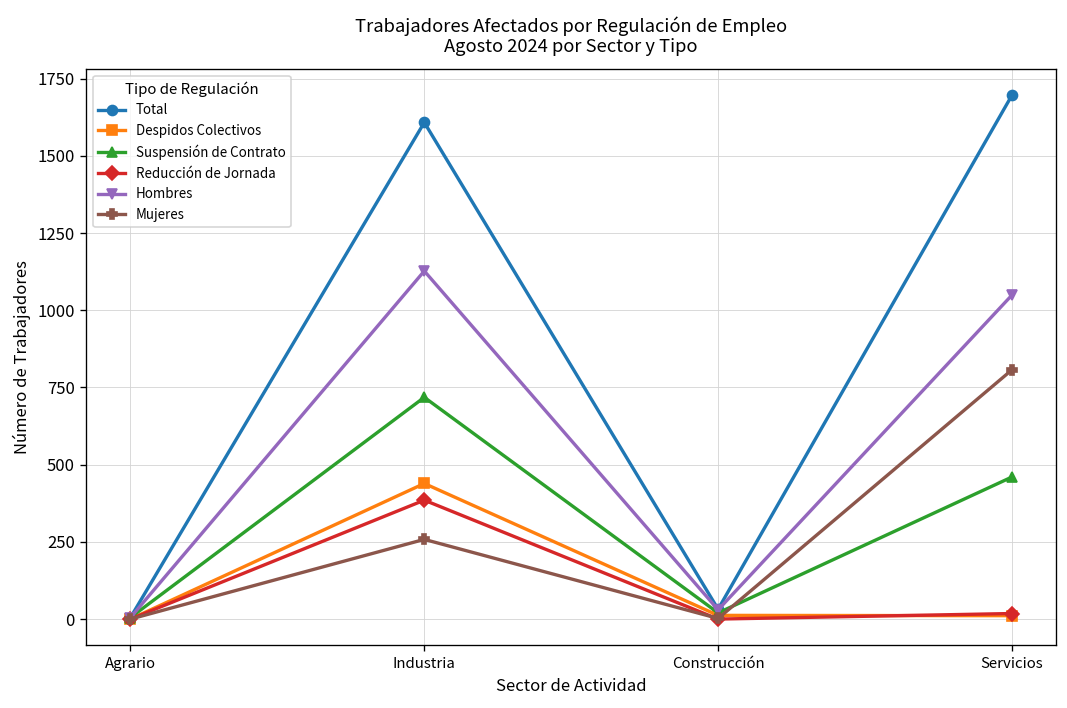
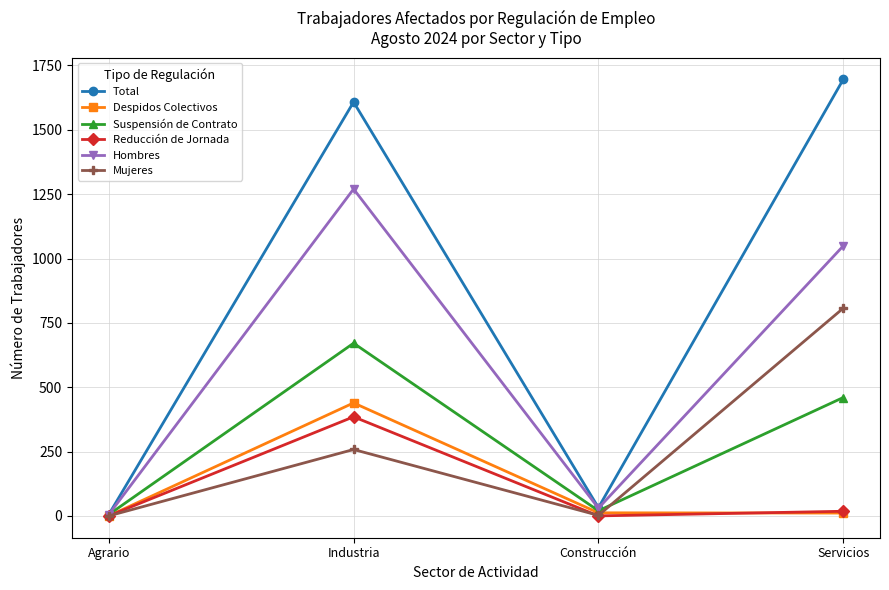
Suspensión de Contrato, Industria: 720 -> 670
Hombres, Industria: 1130 -> 1270
